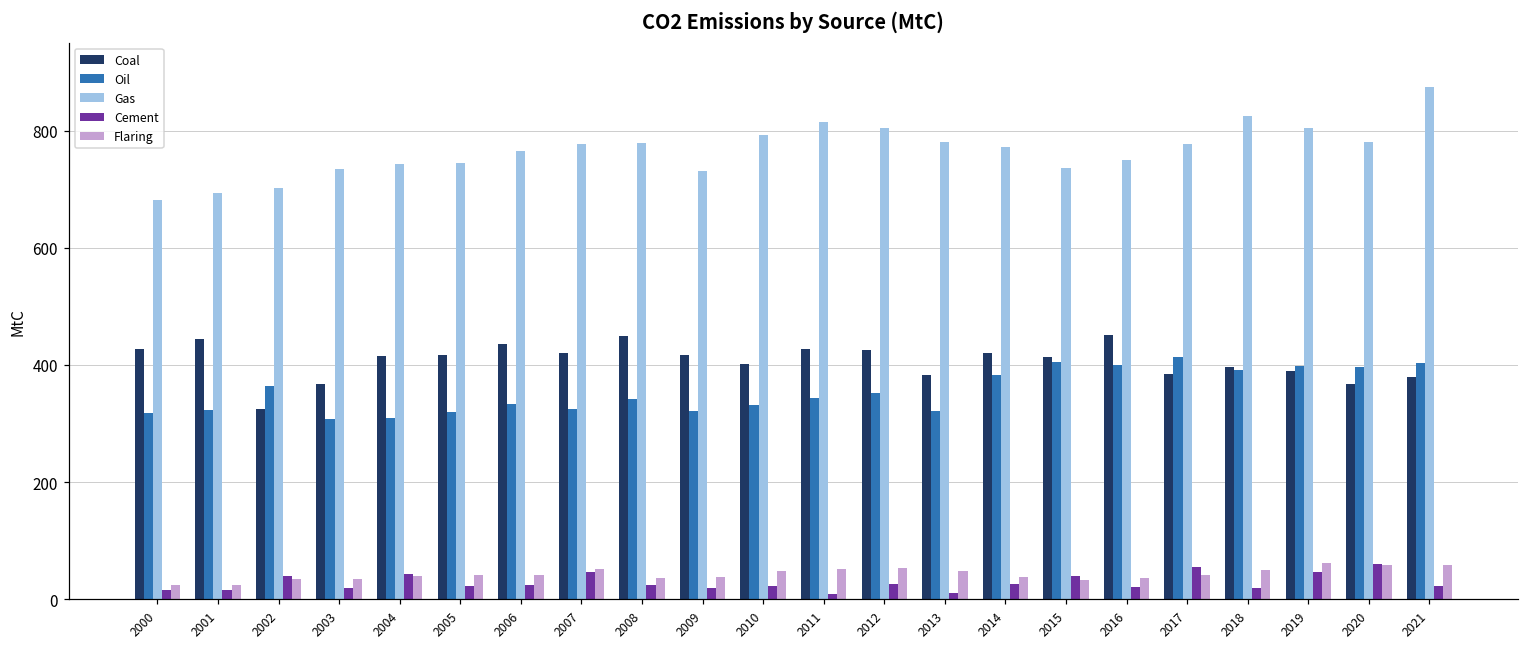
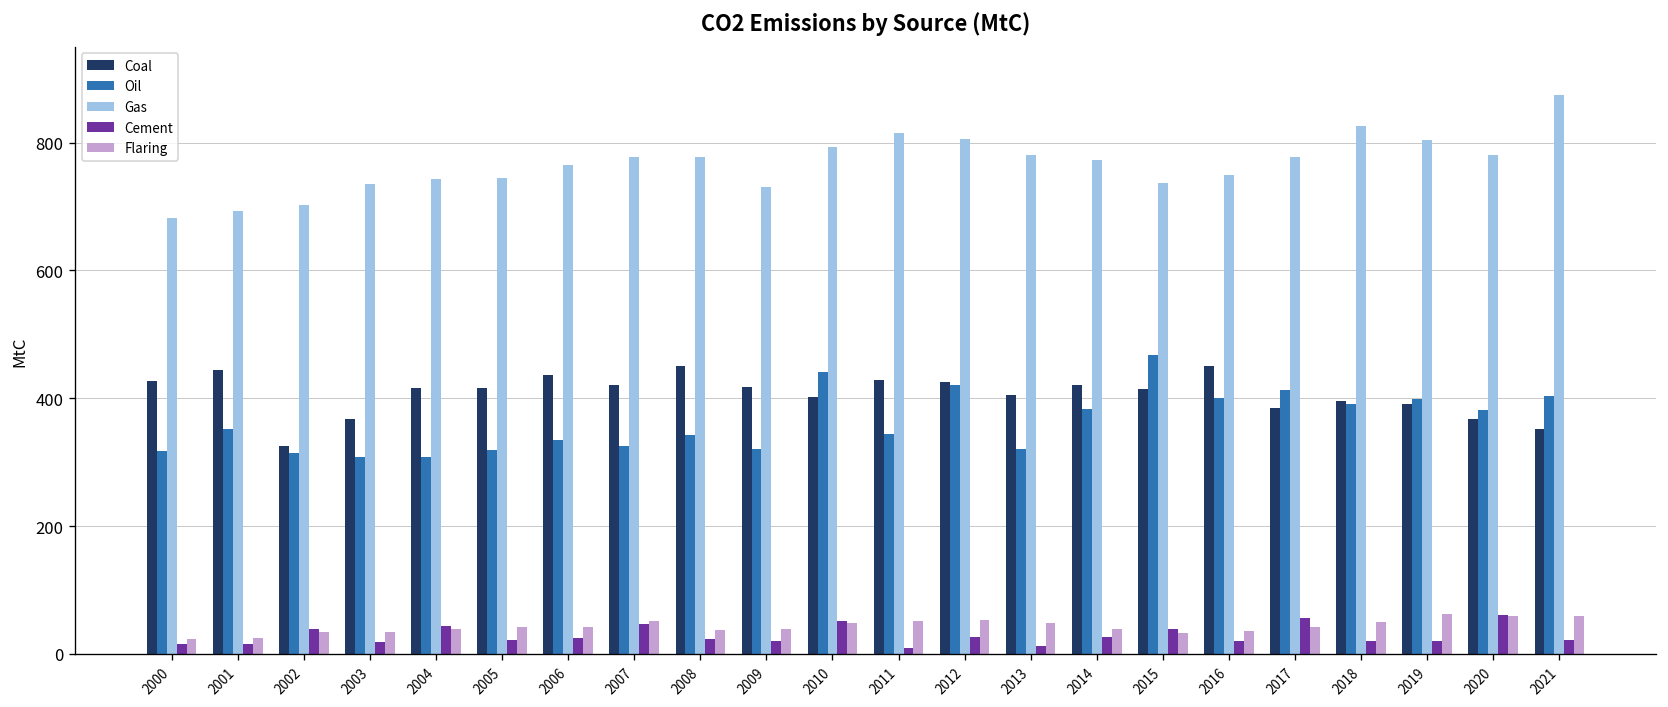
Oil, 2001: 320 -> 350
Oil, 2002: 360 -> 310
Oil, 2010: 330 -> 440
Cement, 2010: 20 -> 50
Oil, 2012: 350 -> 420
Coal, 2013: 380 -> 410
Oil, 2015: 410 -> 470
Cement, 2019: 50 -> 20
Oil, 2020: 400 -> 380
Coal, 2021: 380 -> 350
